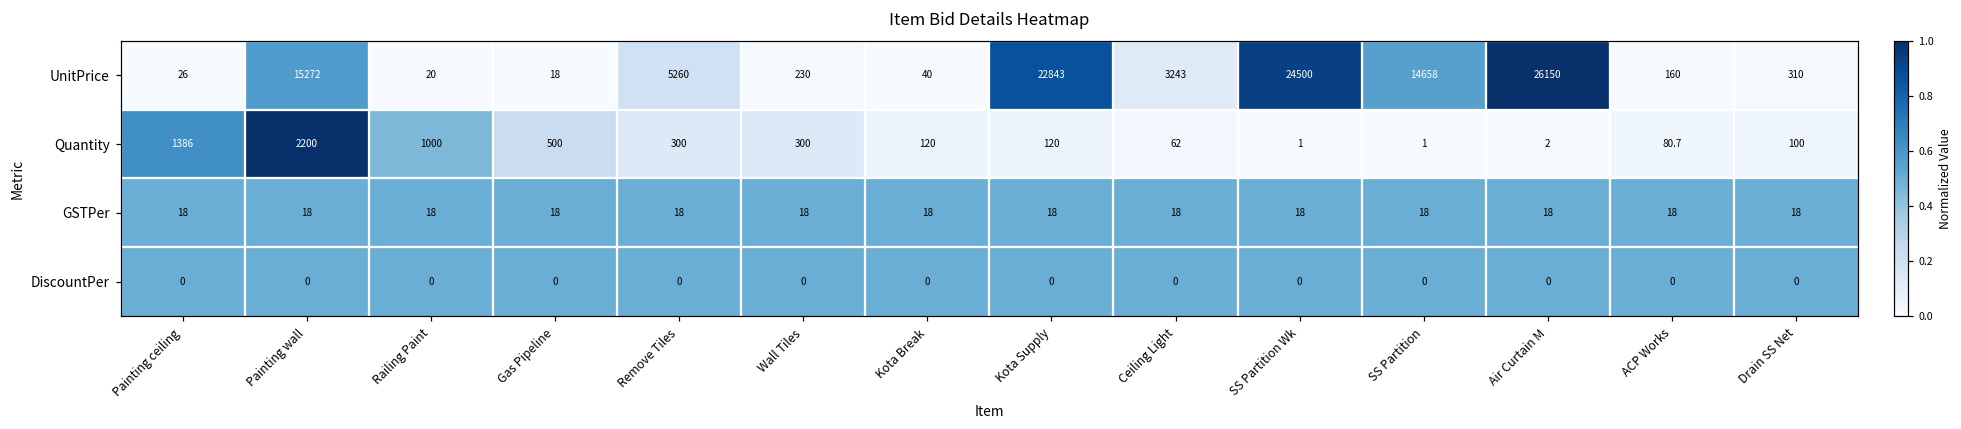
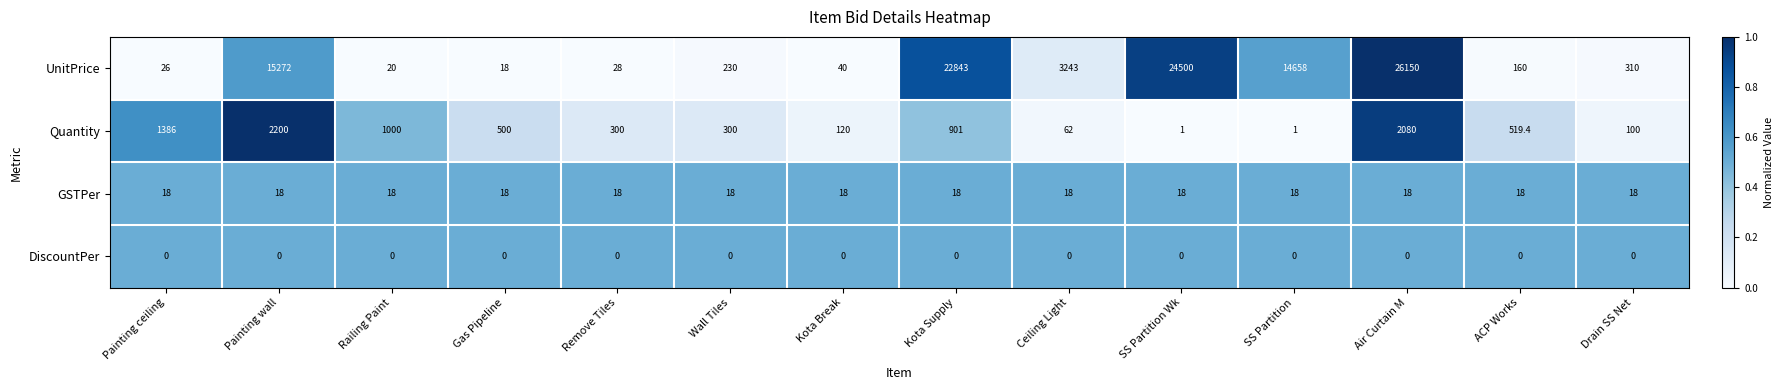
UnitPrice, Remove Tiles: 5260 -> 28
Quantity, Kota Supply: 120 -> 901
Quantity, Air Curtain M: 2 -> 2080
Quantity, ACP Works: 80.7 -> 519.4
